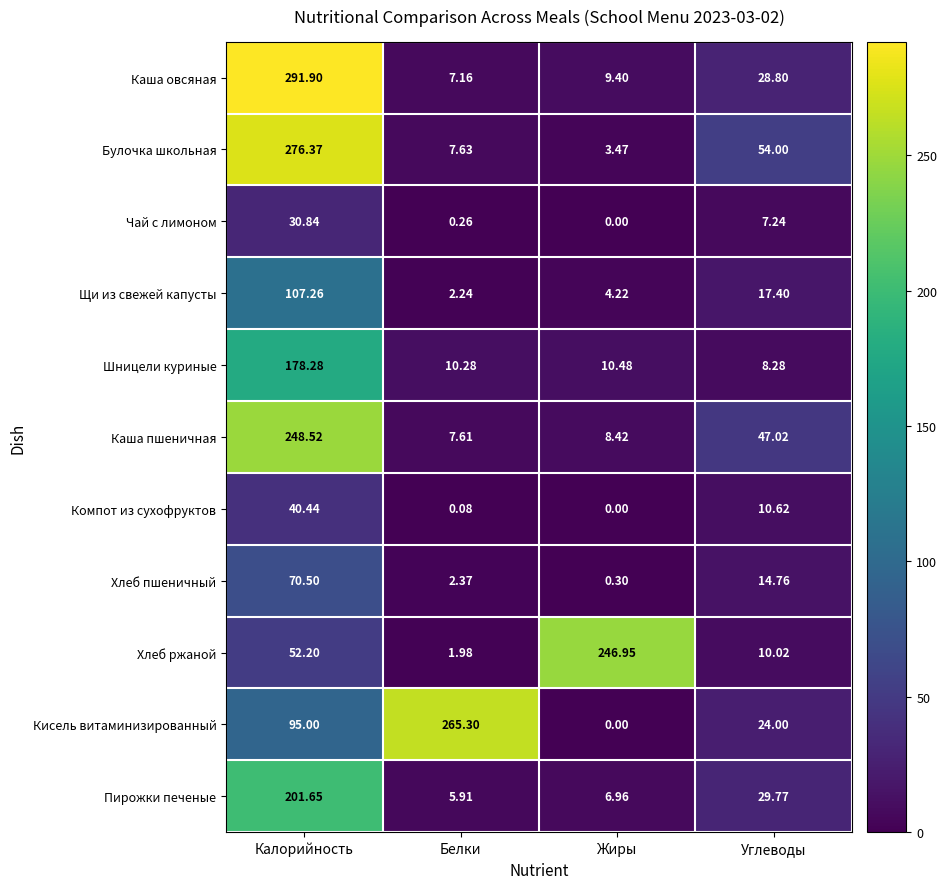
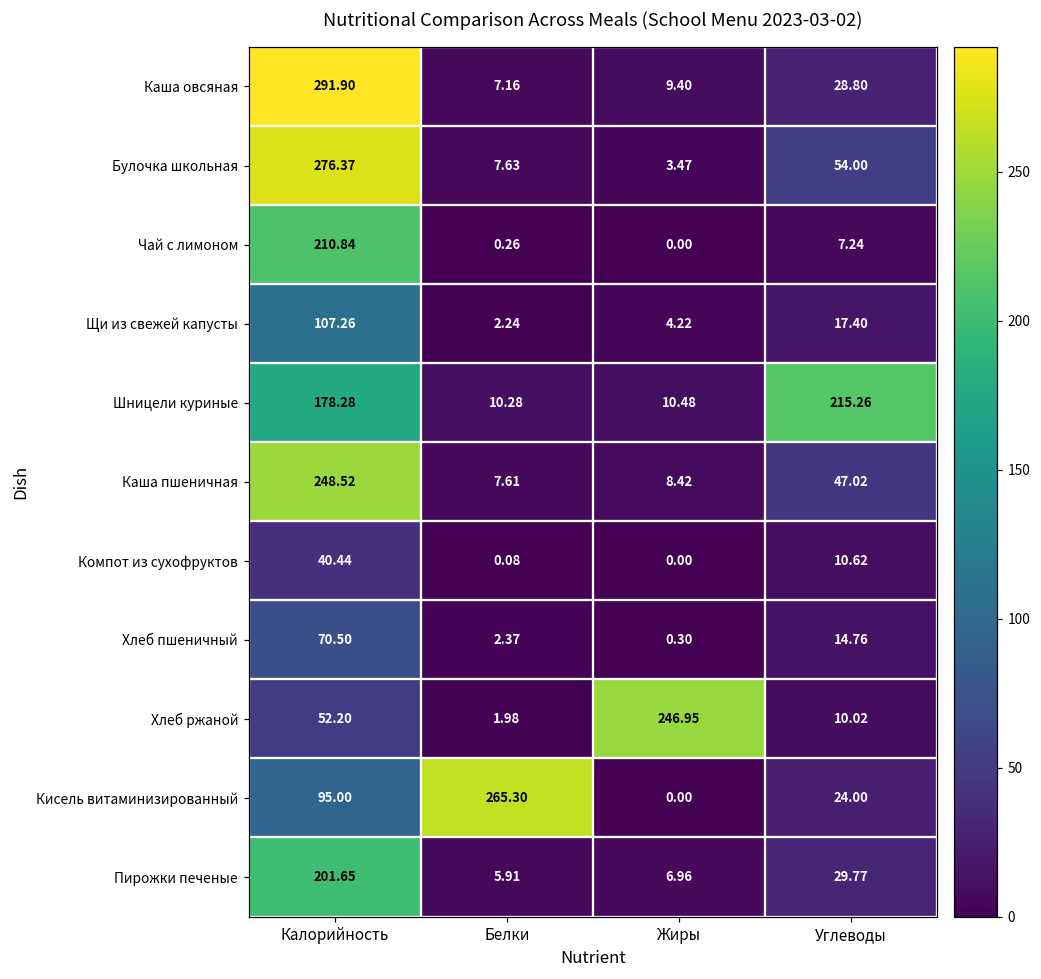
Чай с лимоном, Калорийность: 30.84 -> 210.84
Шницели куриные, Углеводы: 8.28 -> 215.26
